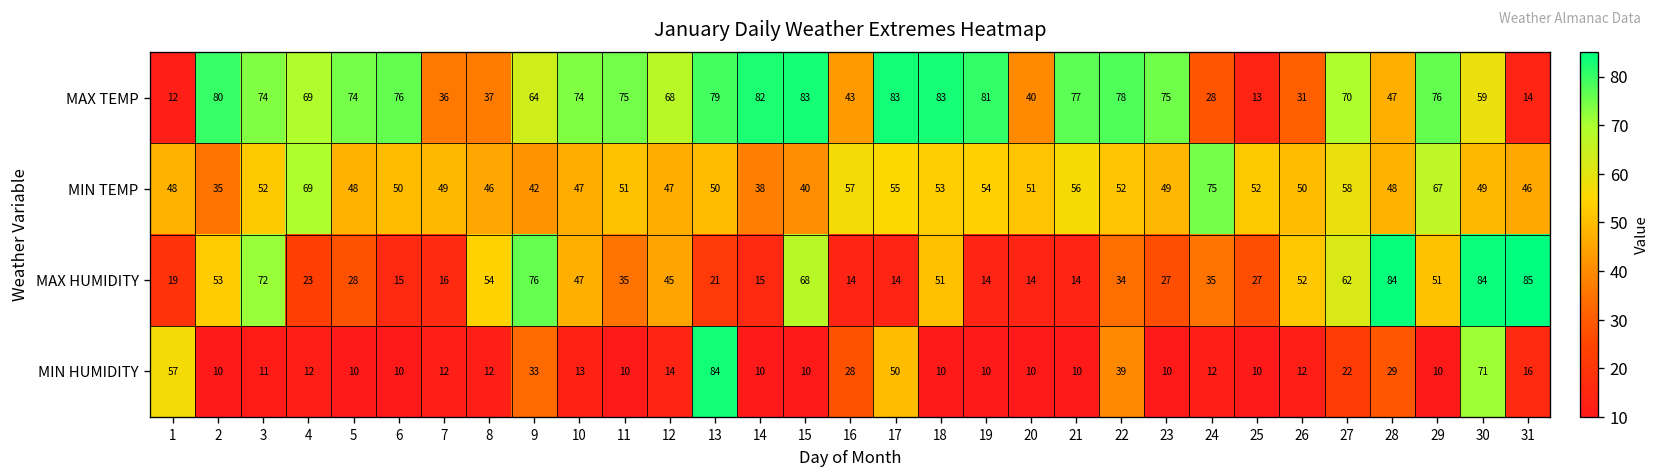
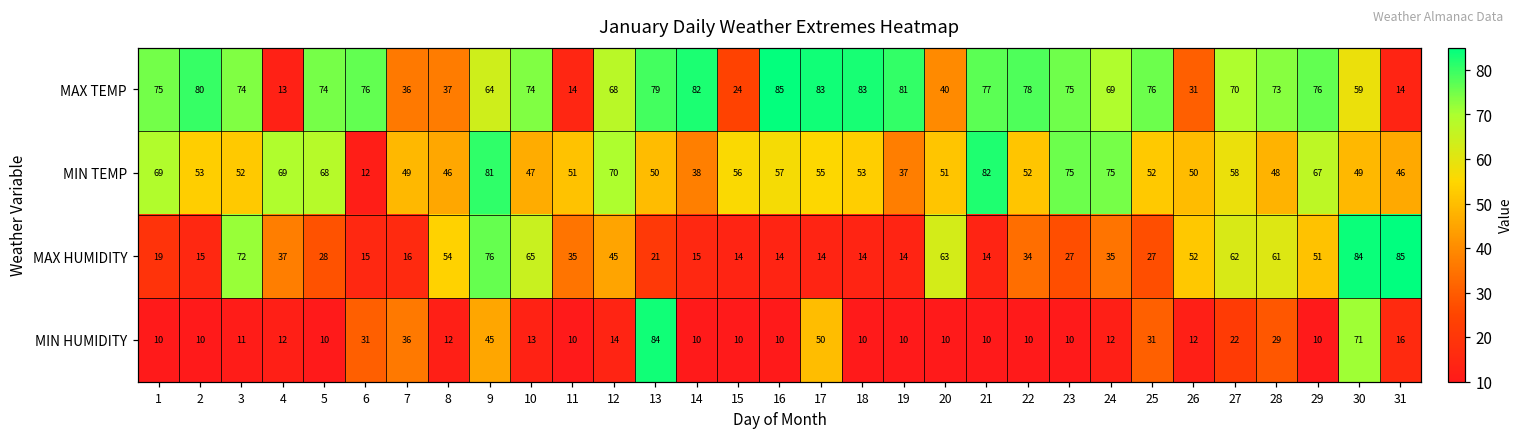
MAX TEMP, 1: 12 -> 75
MAX TEMP, 4: 69 -> 13
MAX TEMP, 11: 75 -> 14
MAX TEMP, 15: 83 -> 24
MAX TEMP, 16: 43 -> 85
MAX TEMP, 24: 28 -> 69
MAX TEMP, 25: 13 -> 76
MAX TEMP, 28: 47 -> 73
MIN TEMP, 1: 48 -> 69
MIN TEMP, 2: 35 -> 53
MIN TEMP, 5: 48 -> 68
MIN TEMP, 6: 50 -> 12
MIN TEMP, 9: 42 -> 81
MIN TEMP, 12: 47 -> 70
MIN TEMP, 15: 40 -> 56
MIN TEMP, 19: 54 -> 37
MIN TEMP, 21: 56 -> 82
MIN TEMP, 23: 49 -> 75
MAX HUMIDITY, 2: 53 -> 15
MAX HUMIDITY, 4: 23 -> 37
MAX HUMIDITY, 10: 47 -> 65
MAX HUMIDITY, 15: 68 -> 14
MAX HUMIDITY, 18: 51 -> 14
MAX HUMIDITY, 20: 14 -> 63
MAX HUMIDITY, 28: 84 -> 61
MIN HUMIDITY, 1: 57 -> 10
MIN HUMIDITY, 6: 10 -> 31
MIN HUMIDITY, 7: 12 -> 36
MIN HUMIDITY, 9: 33 -> 45
MIN HUMIDITY, 16: 28 -> 10
MIN HUMIDITY, 22: 39 -> 10
MIN HUMIDITY, 25: 10 -> 31
